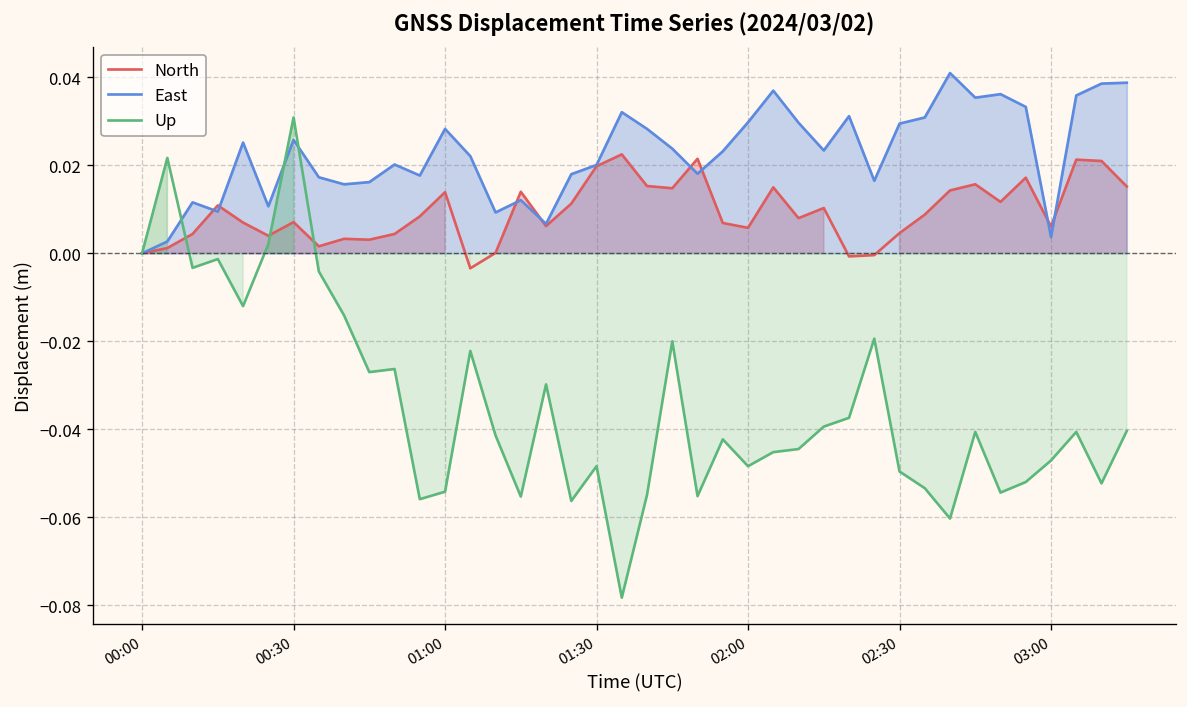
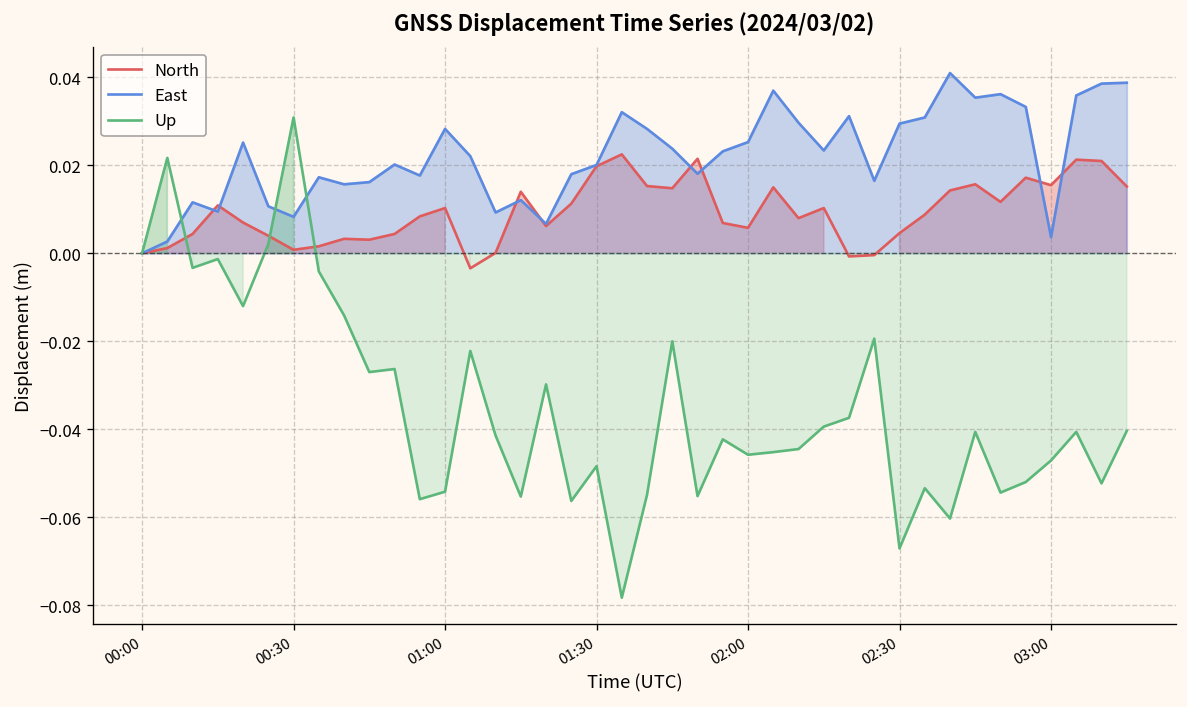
North, 00:30: 0.007 -> 0.001
East, 00:30: 0.026 -> 0.008
North, 01:00: 0.014 -> 0.010
East, 02:00: 0.030 -> 0.025
Up, 02:00: -0.048 -> -0.046
Up, 02:30: -0.050 -> -0.067
North, 03:00: 0.006 -> 0.016
